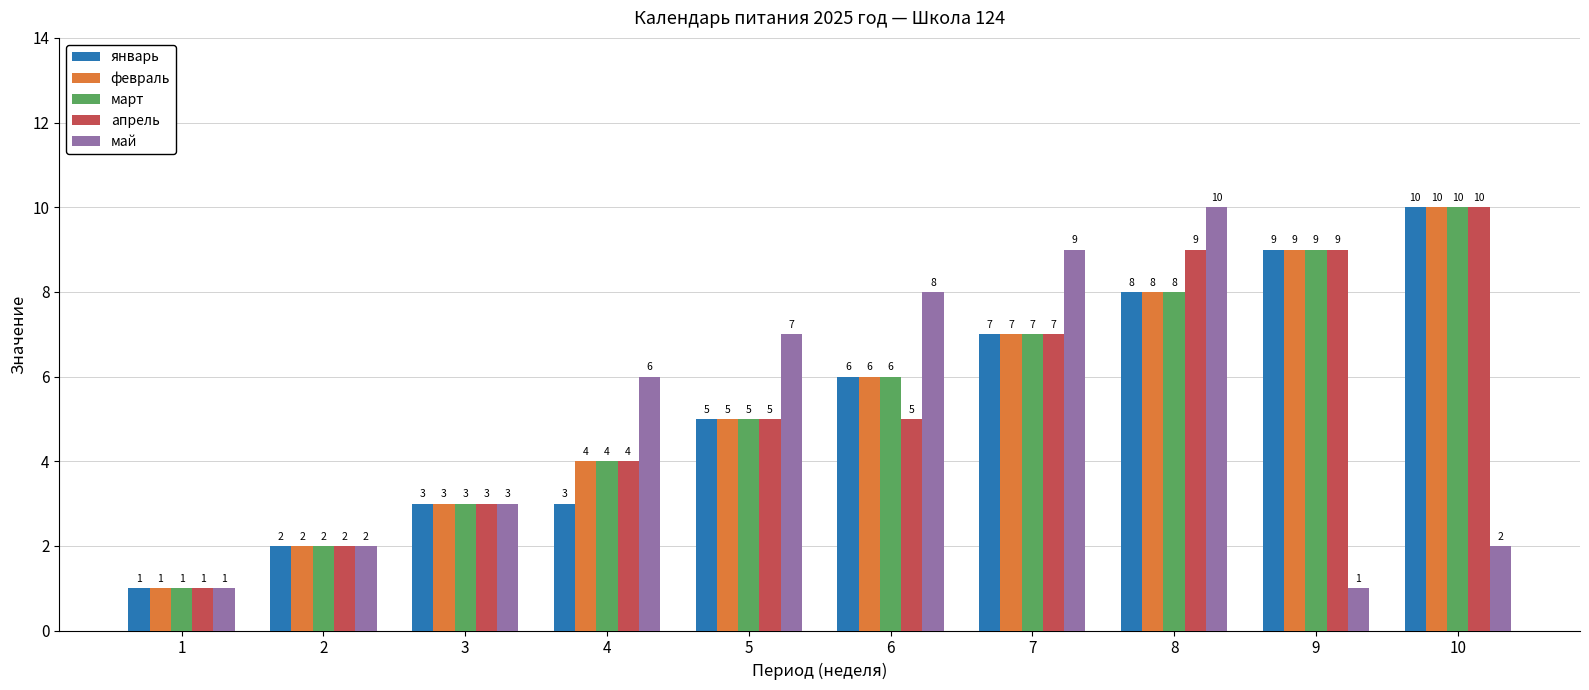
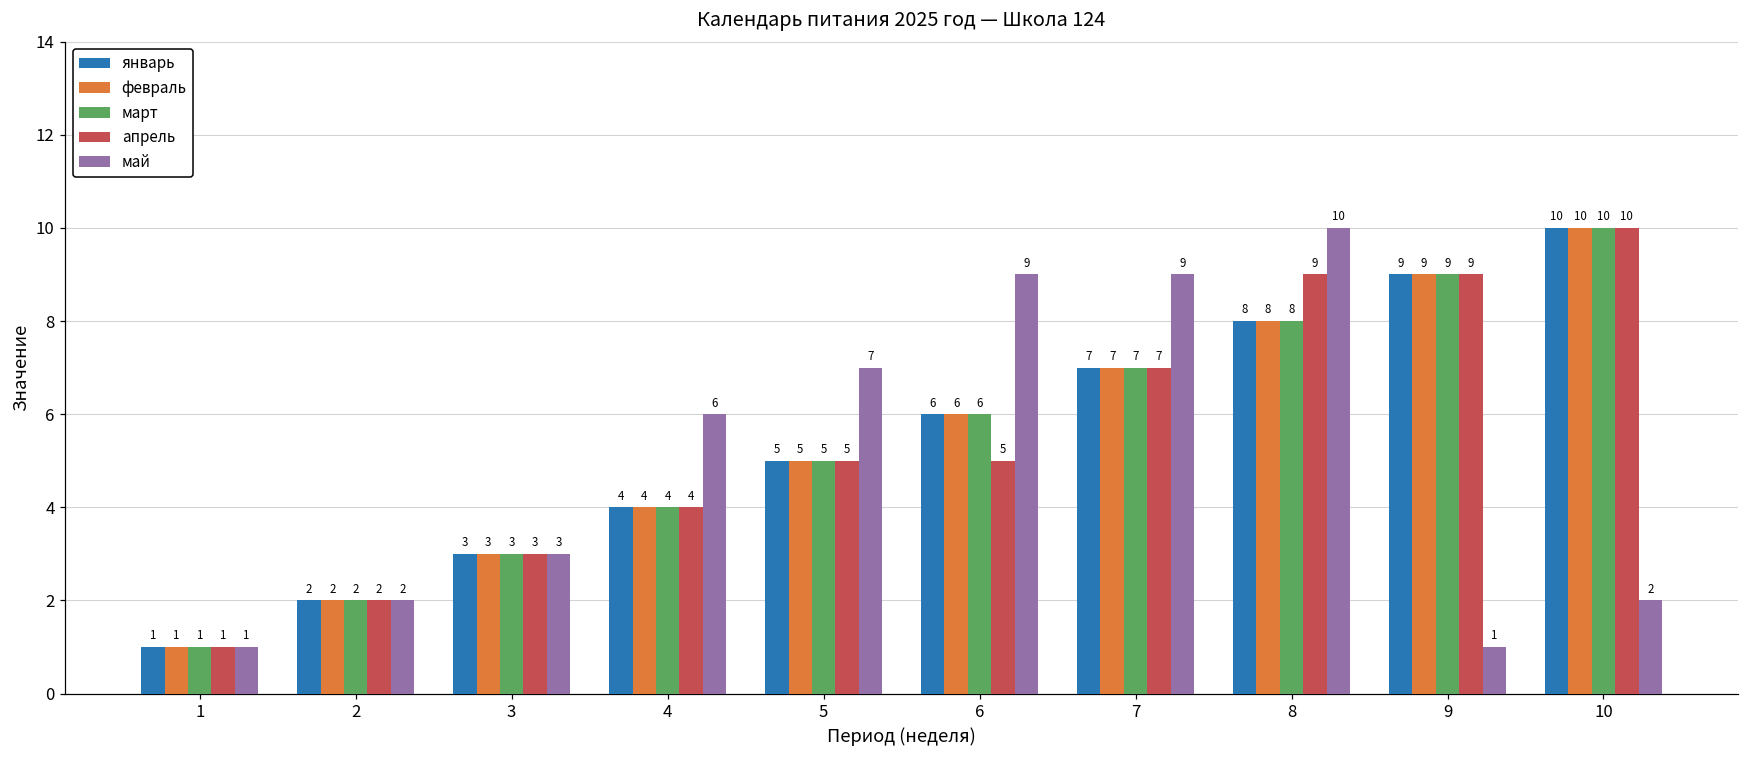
январь, 4: 3 -> 4
май, 6: 8 -> 9
